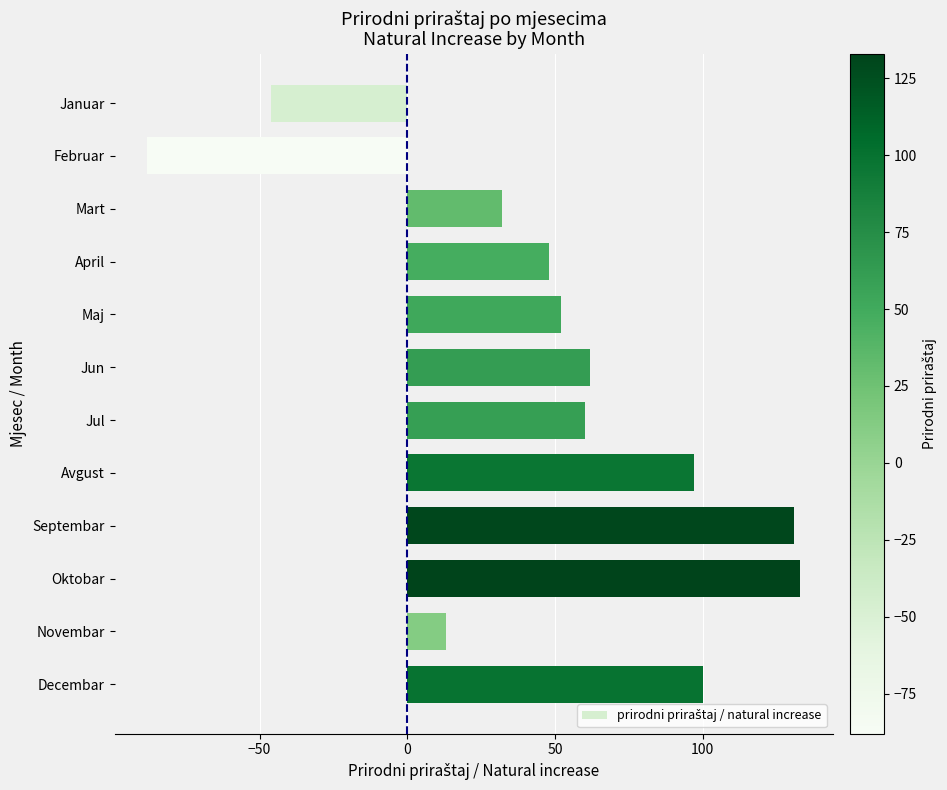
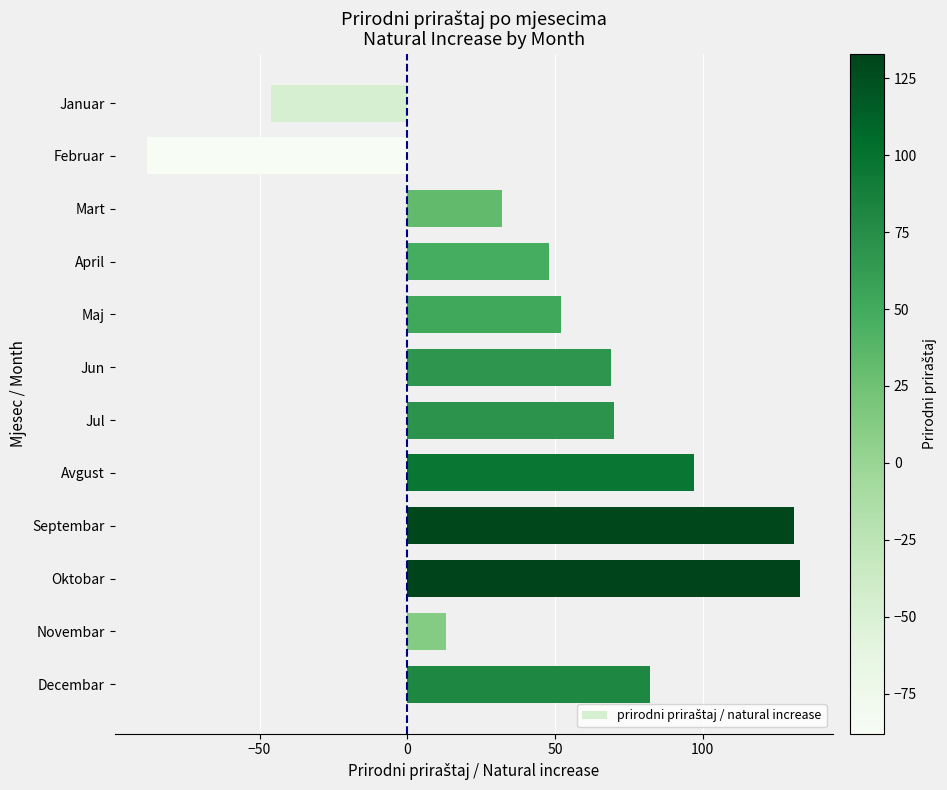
Jun: 62 -> 69
Jul: 60 -> 70
Decembar: 100 -> 82
